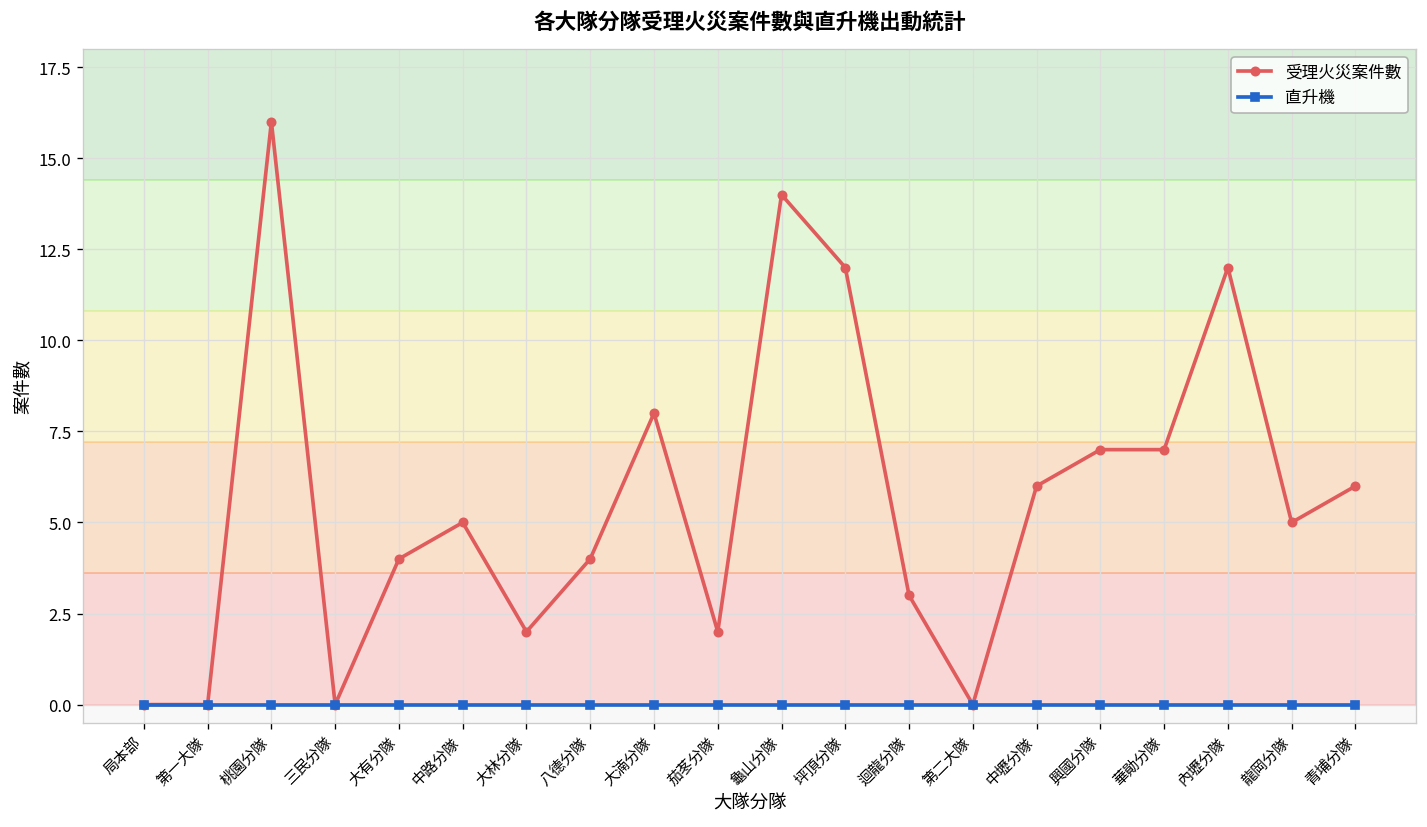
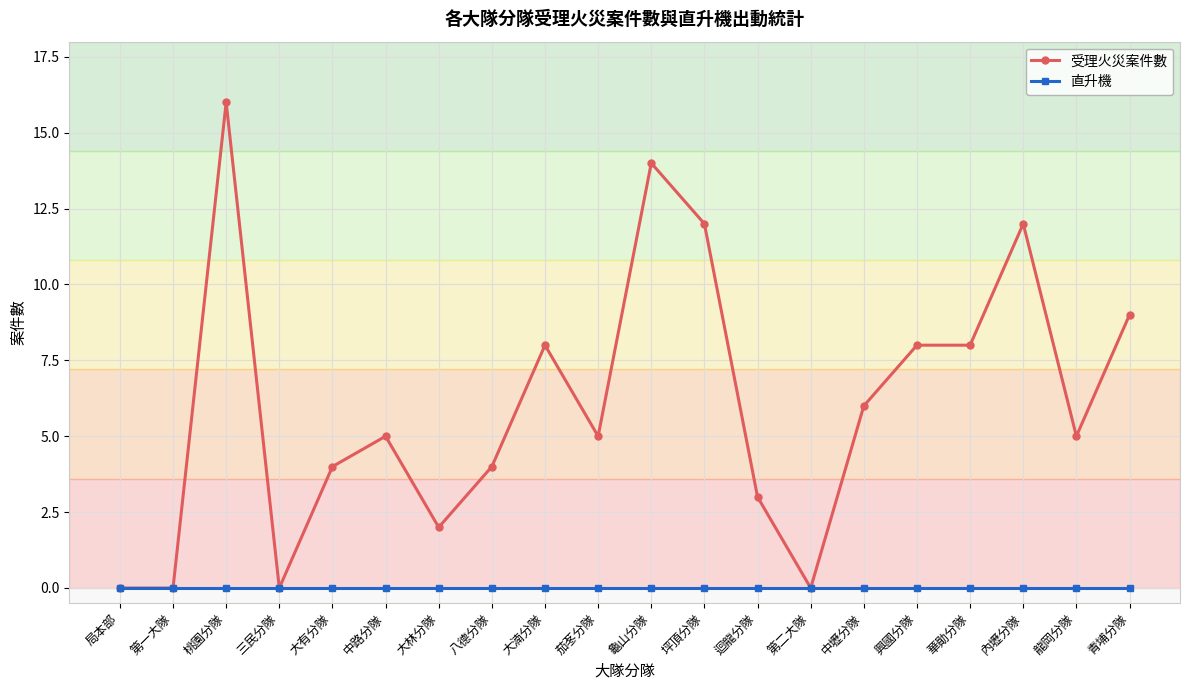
受理火災案件數, 茄苳分隊: 2 -> 5
受理火災案件數, 興國分隊: 7 -> 8
受理火災案件數, 華勛分隊: 7 -> 8
受理火災案件數, 青埔分隊: 6 -> 9
